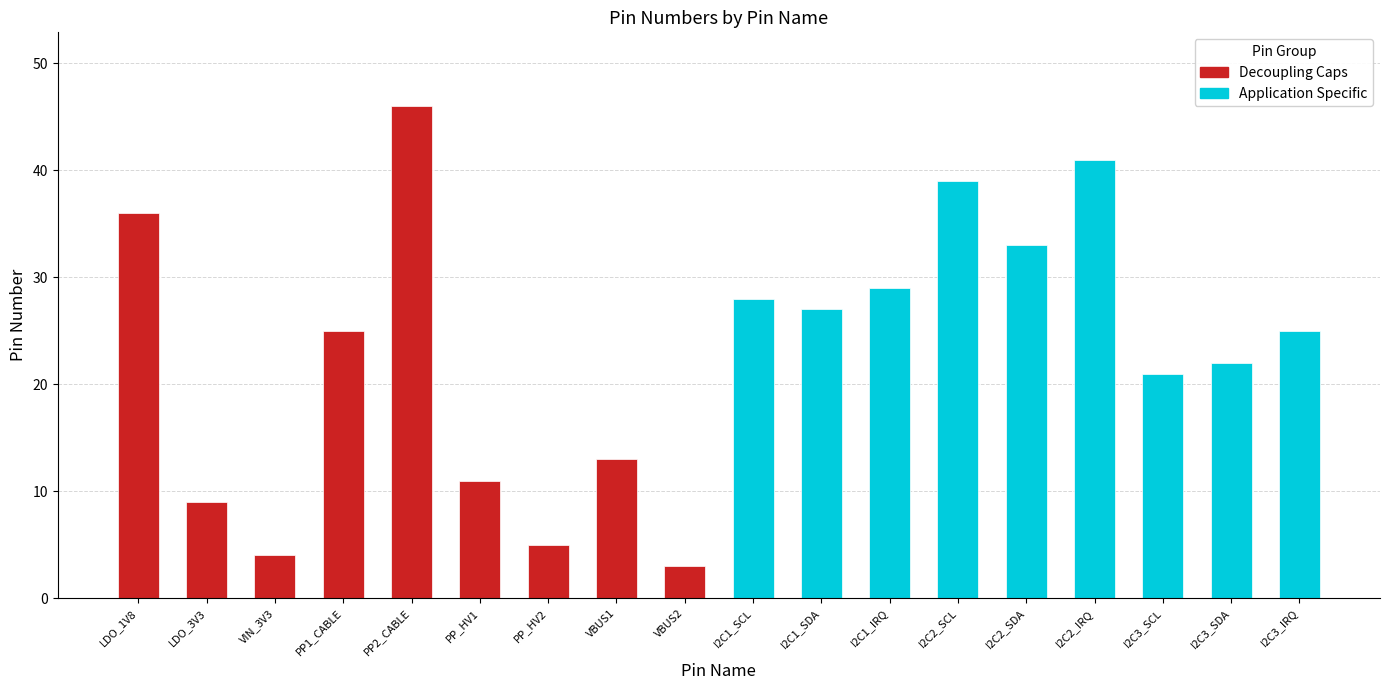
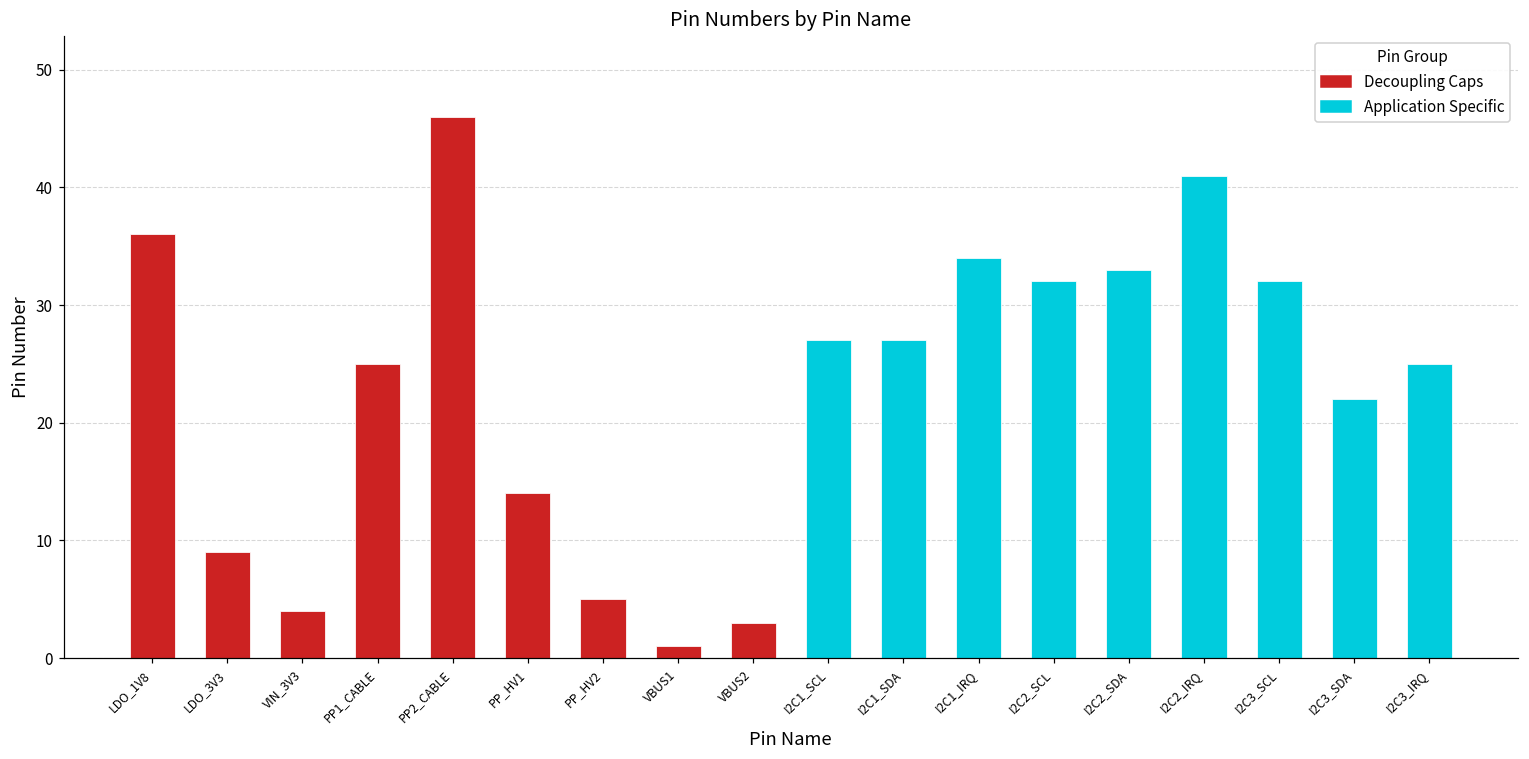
PP_HV1: 11 -> 14
VBUS1: 13 -> 1
I2C1_SCL: 28 -> 27
I2C1_IRQ: 29 -> 34
I2C2_SCL: 39 -> 32
I2C3_SCL: 21 -> 32
